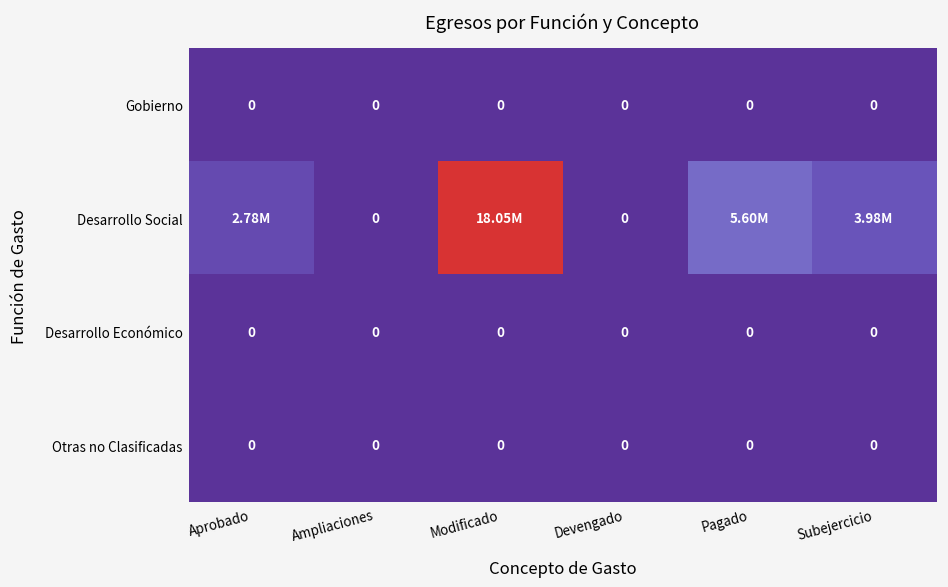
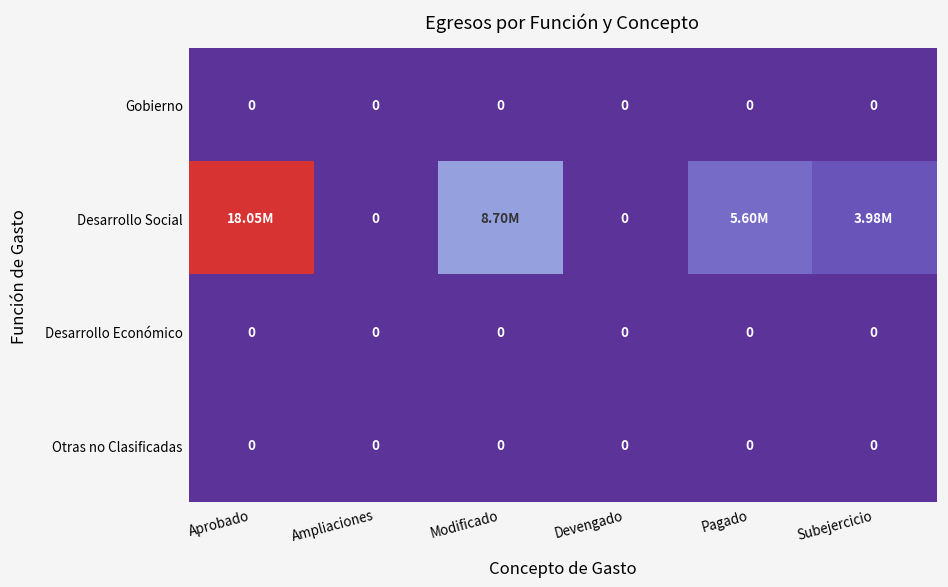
Desarrollo Social, Aprobado: 2.78M -> 18.05M
Desarrollo Social, Modificado: 18.05M -> 8.70M
